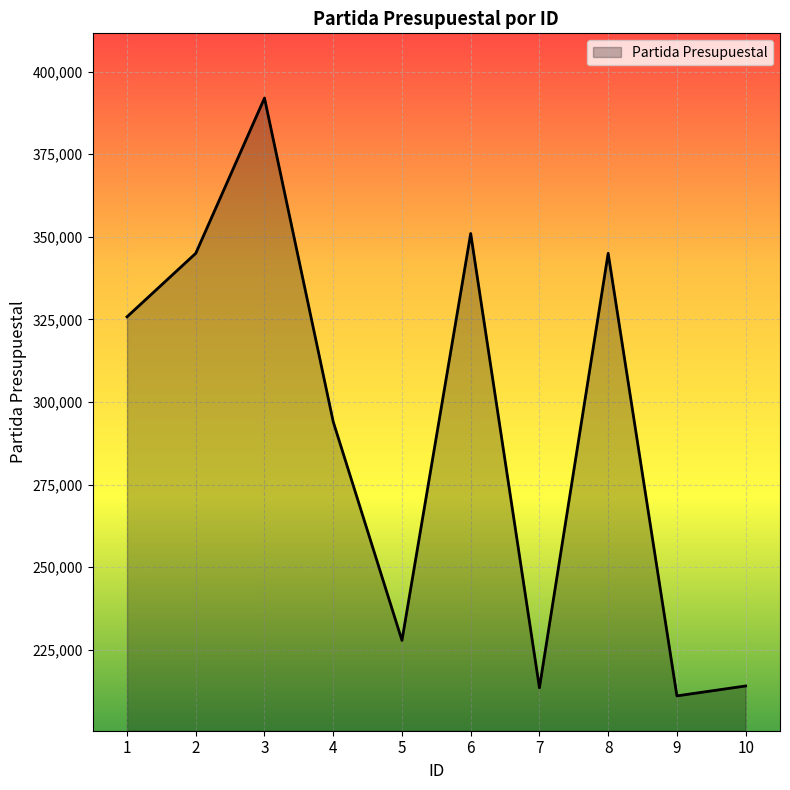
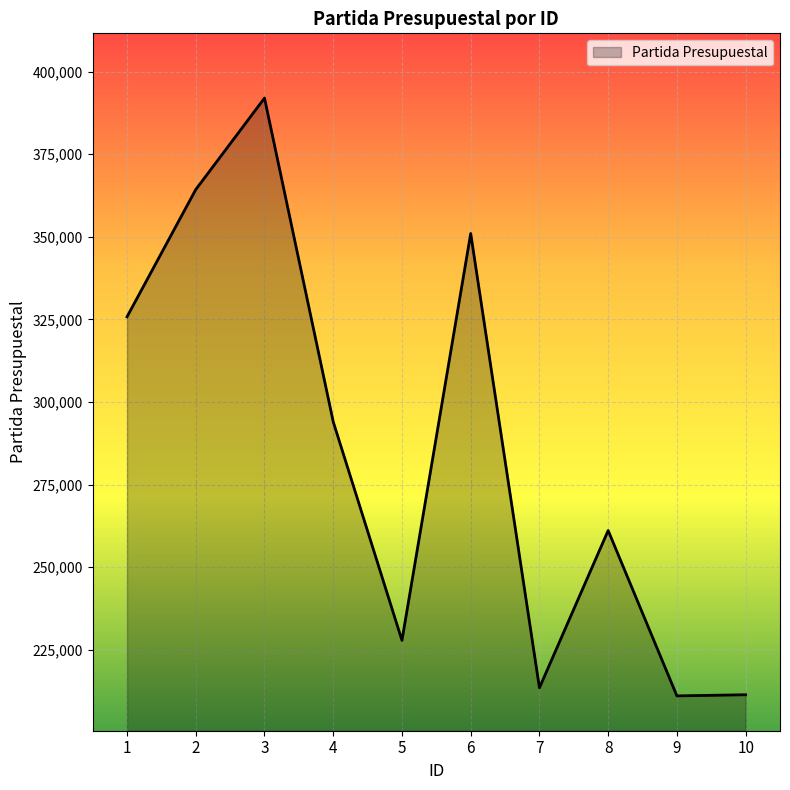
2: 345,000 -> 364,000
8: 345,000 -> 261,000
10: 214,000 -> 211,000
